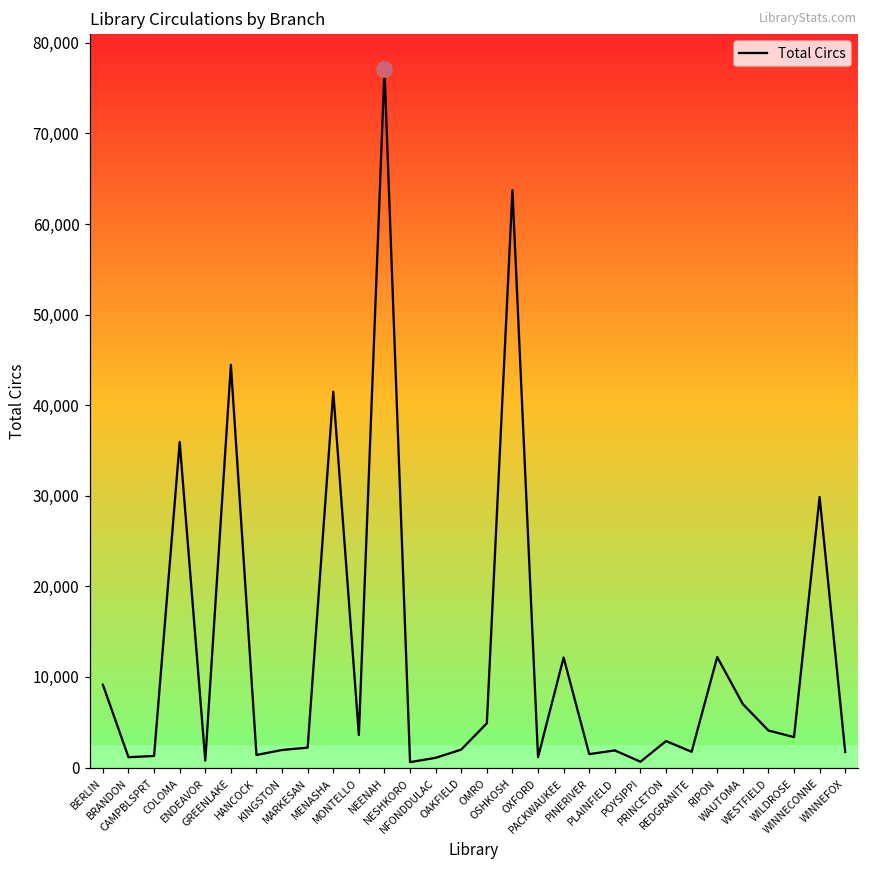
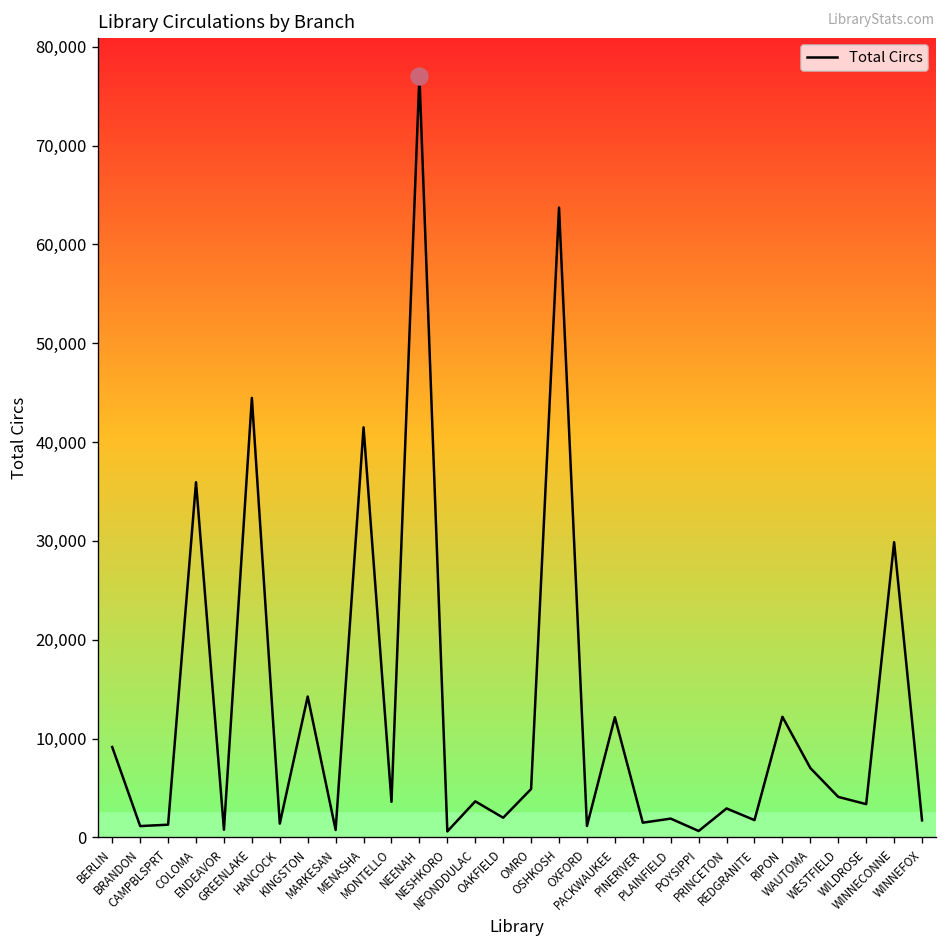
Total Circs, KINGSTON: 2,000 -> 14,000
Total Circs, MARKESAN: 2,000 -> 1,000
Total Circs, NFONDDULAC: 1,000 -> 4,000
